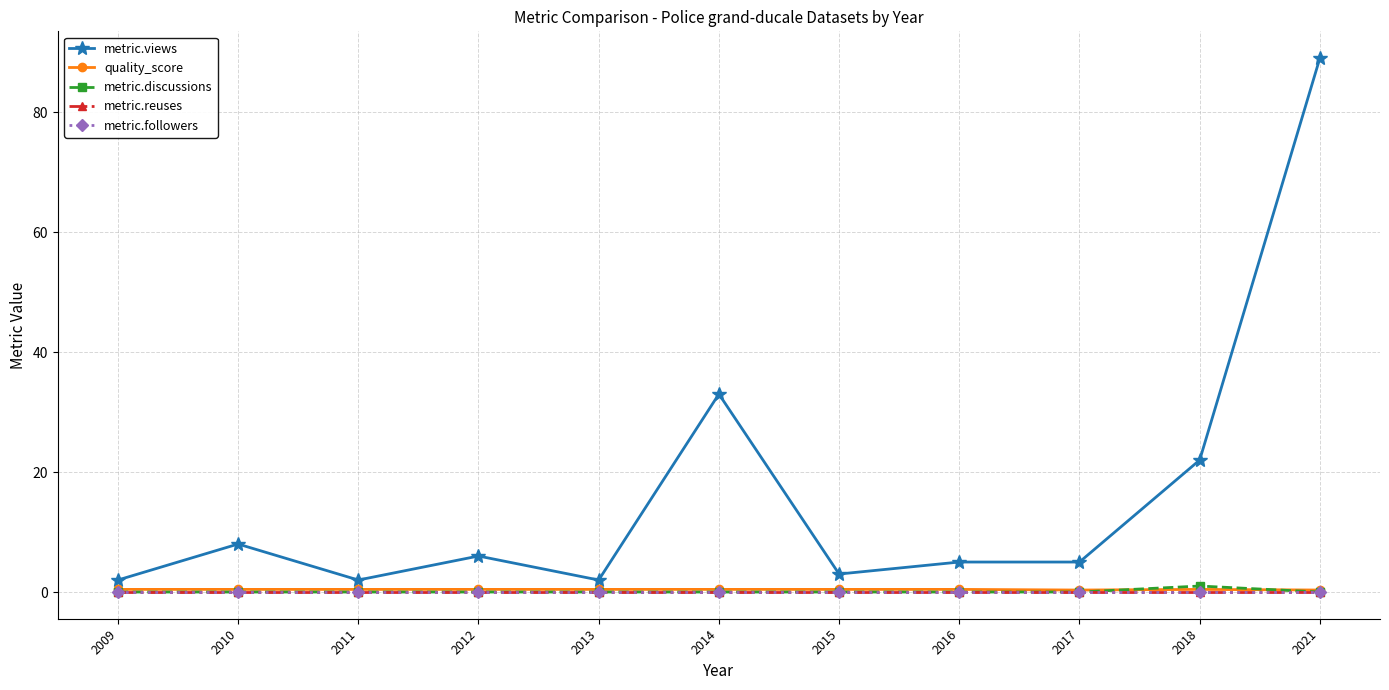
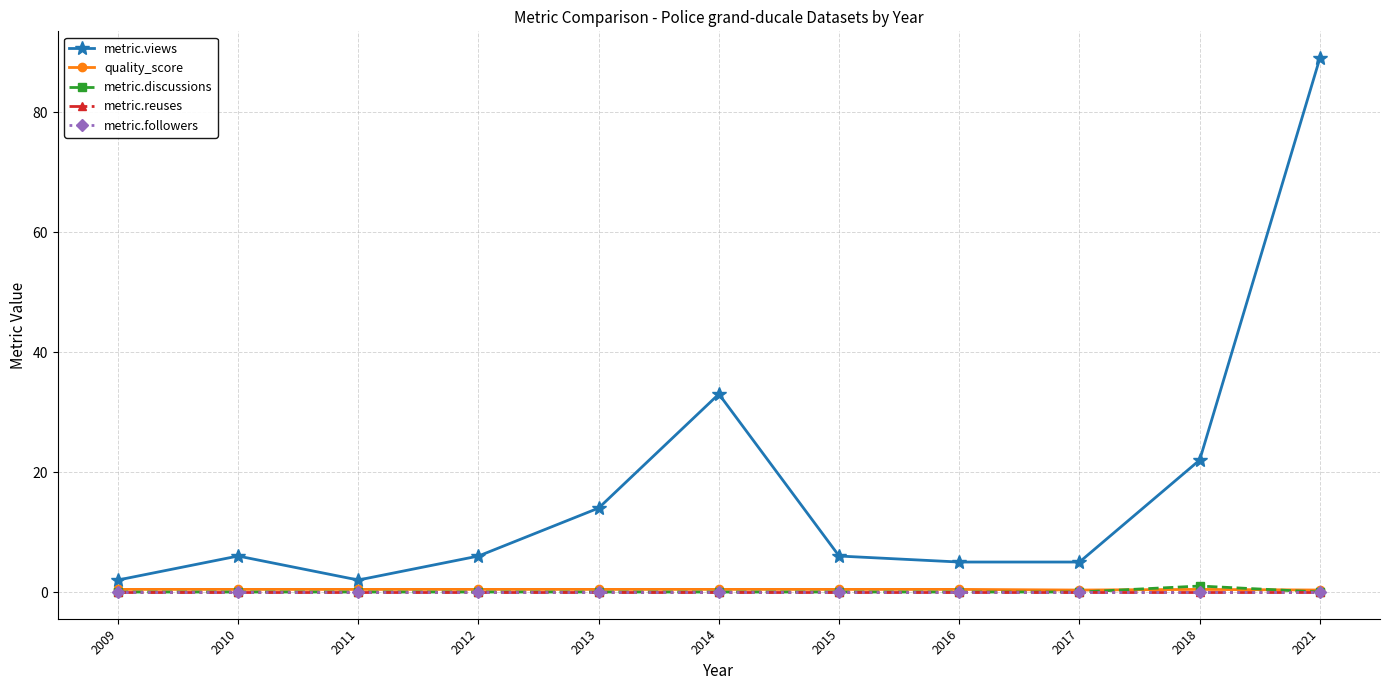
metric.views, 2010: 8 -> 6
metric.views, 2013: 2 -> 14
metric.views, 2015: 3 -> 6
